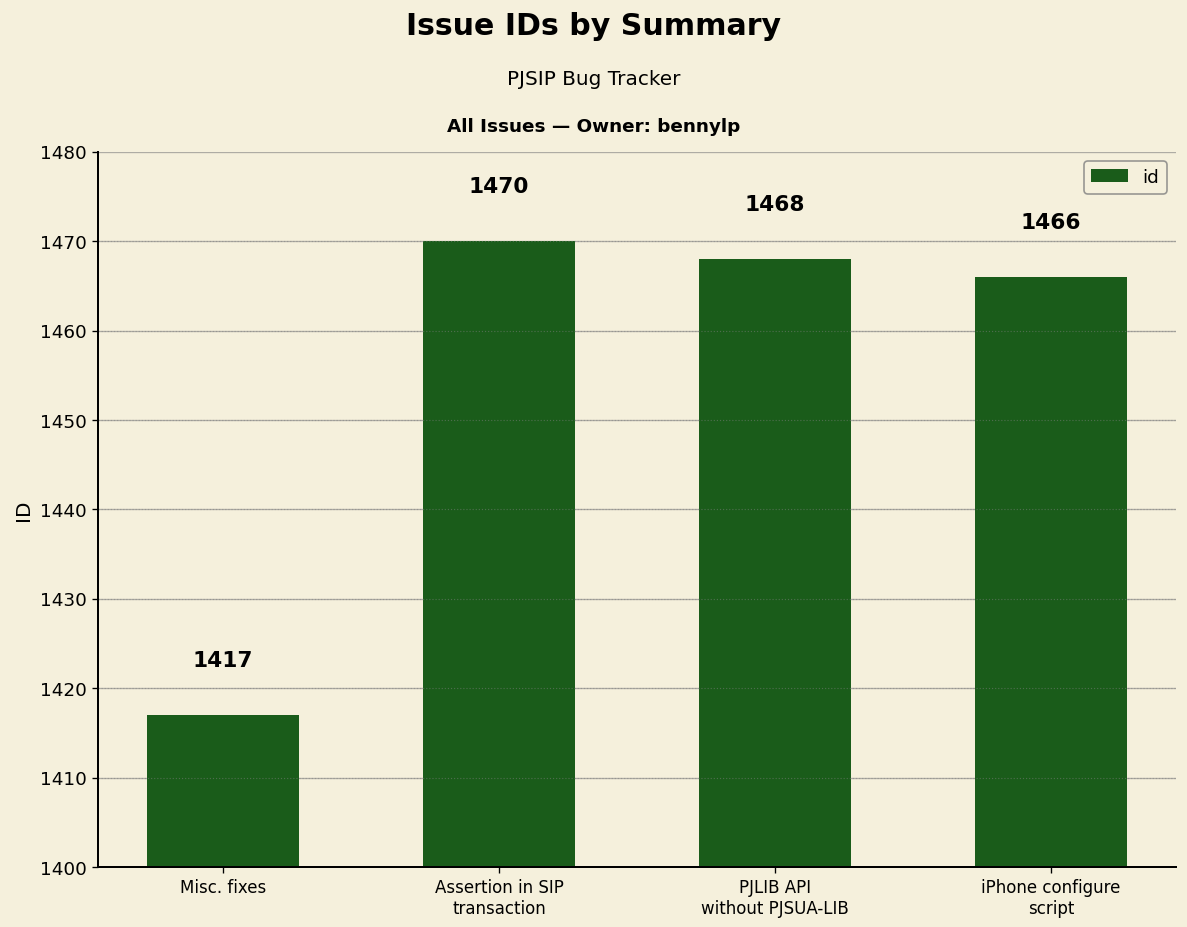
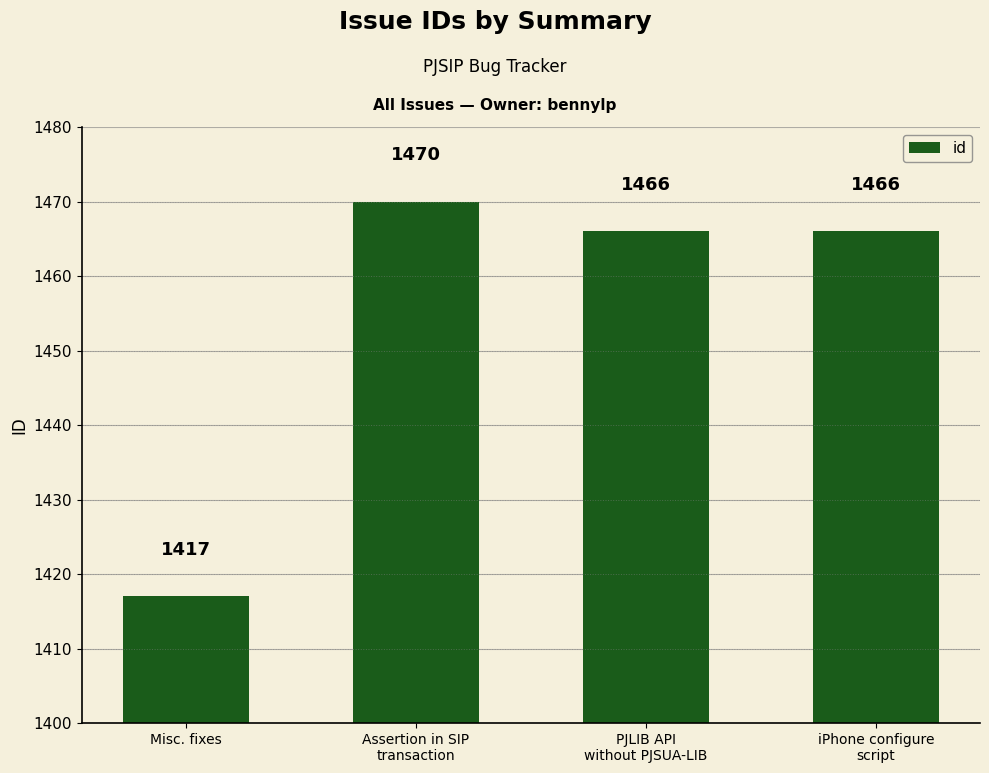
PJLIB API without PJSUA-LIB: 1468 -> 1466
